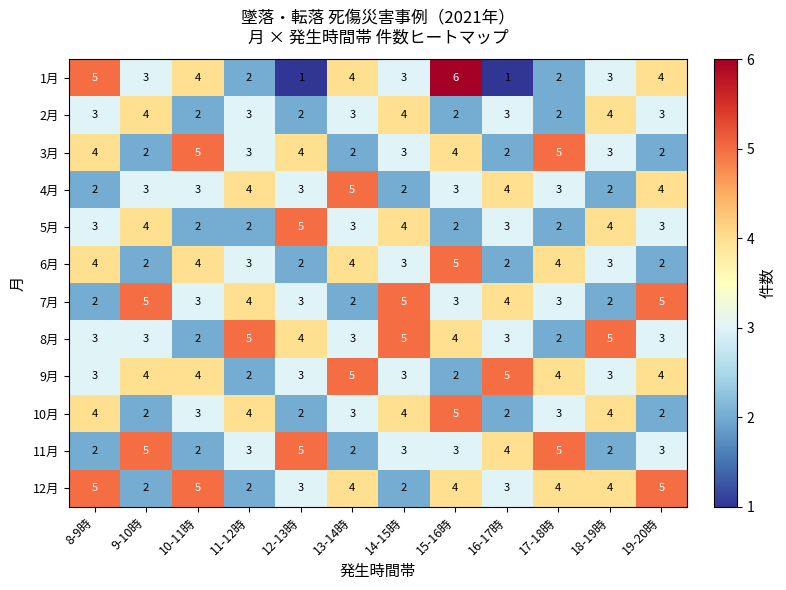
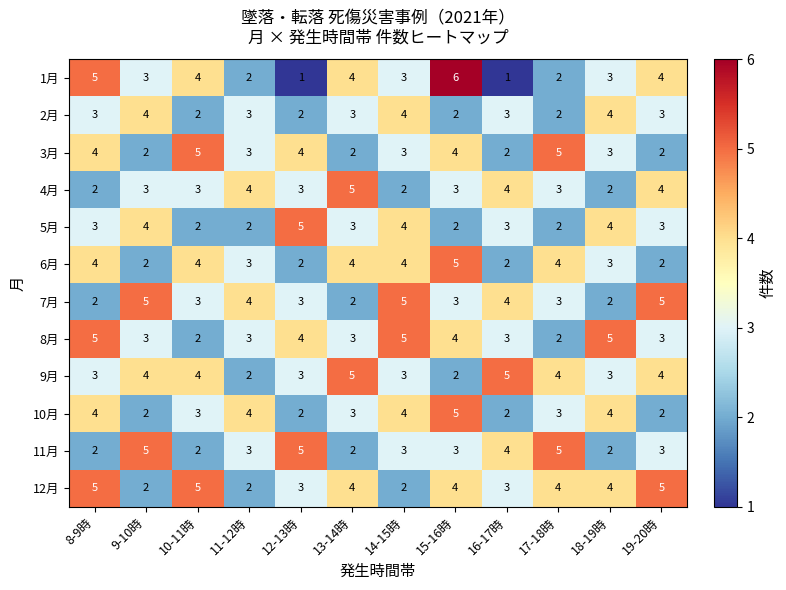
6月, 14-15時: 3 -> 4
8月, 8-9時: 3 -> 5
8月, 11-12時: 5 -> 3
